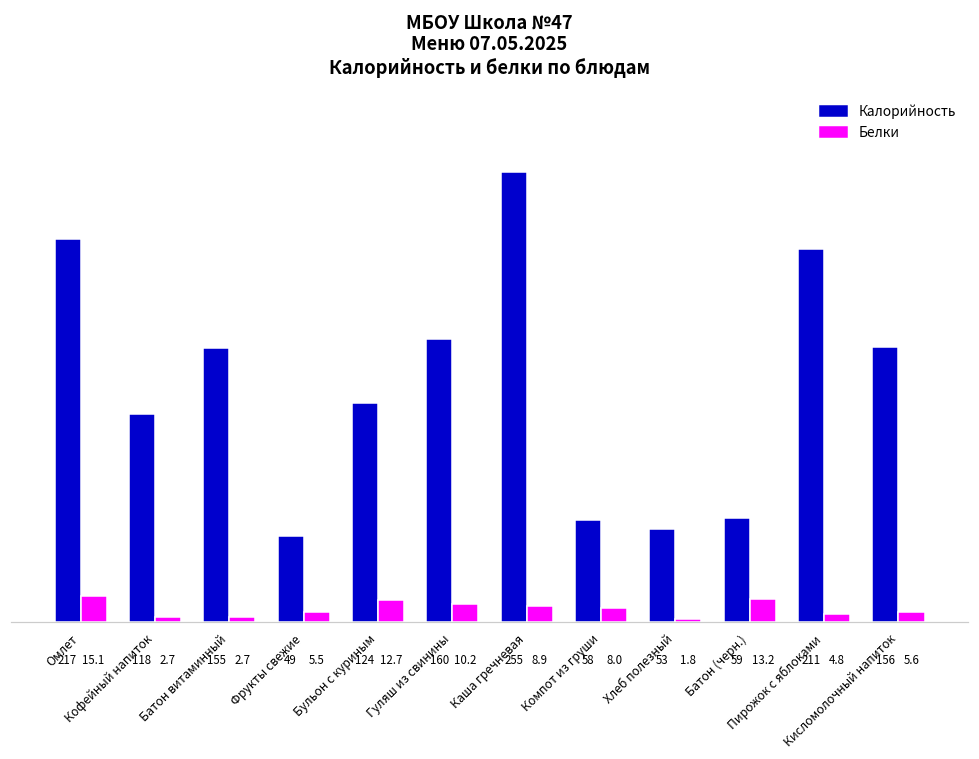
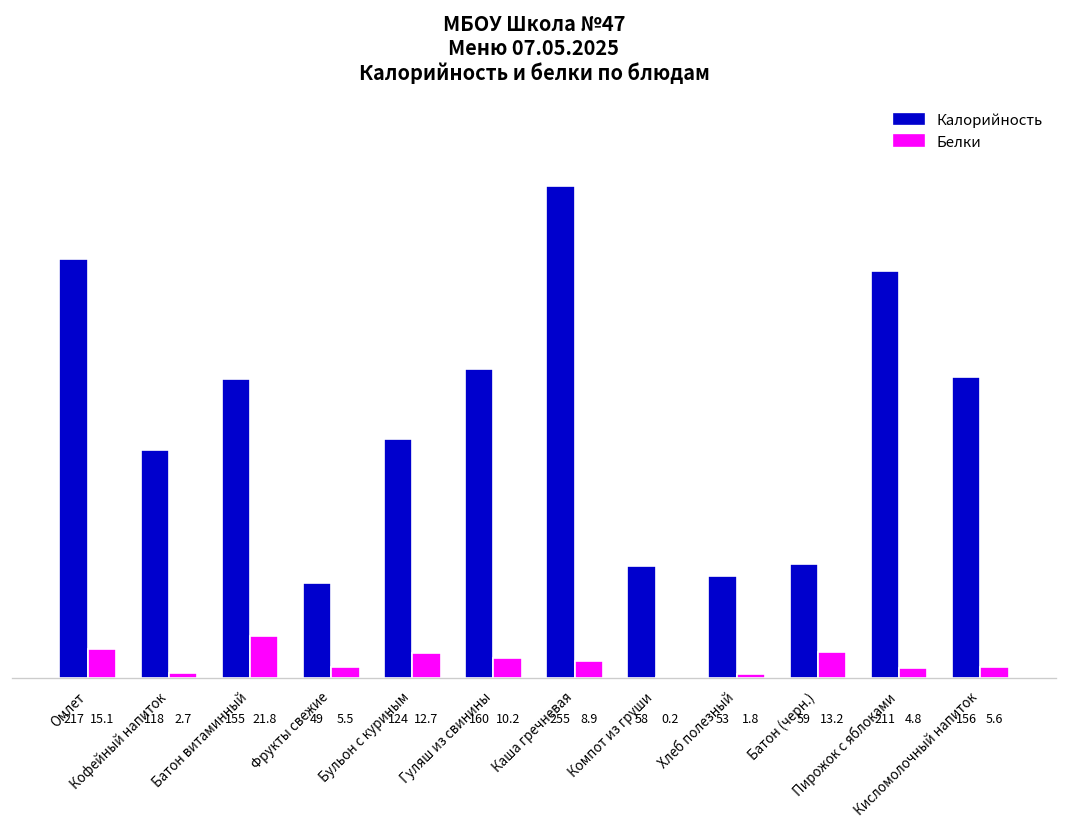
Белки, Батон витаминный: 2.7 -> 21.8
Белки, Компот из груши: 8.0 -> 0.2
